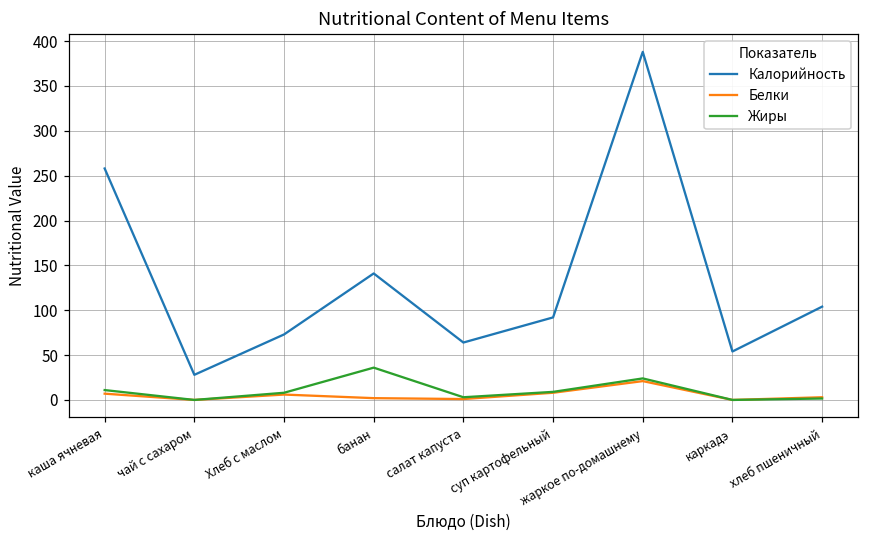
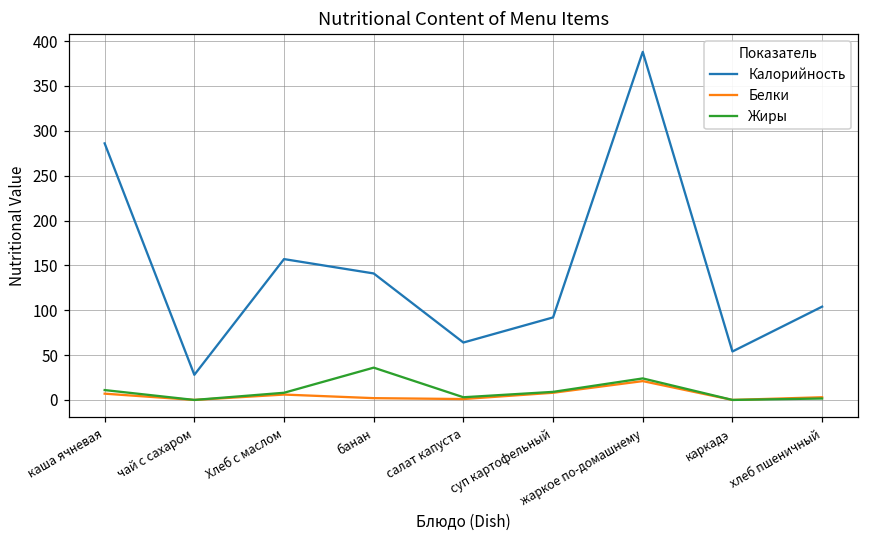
Калорийность, каша ячневая: 260 -> 290
Калорийность, Хлеб с маслом: 70 -> 160
